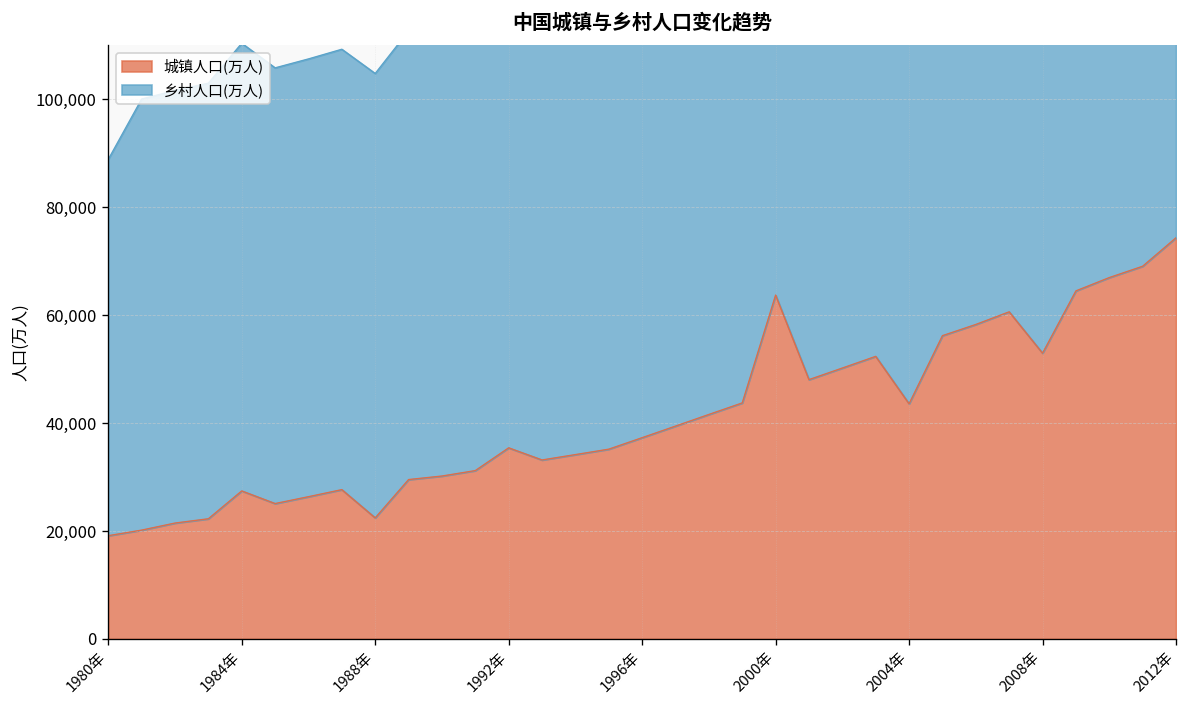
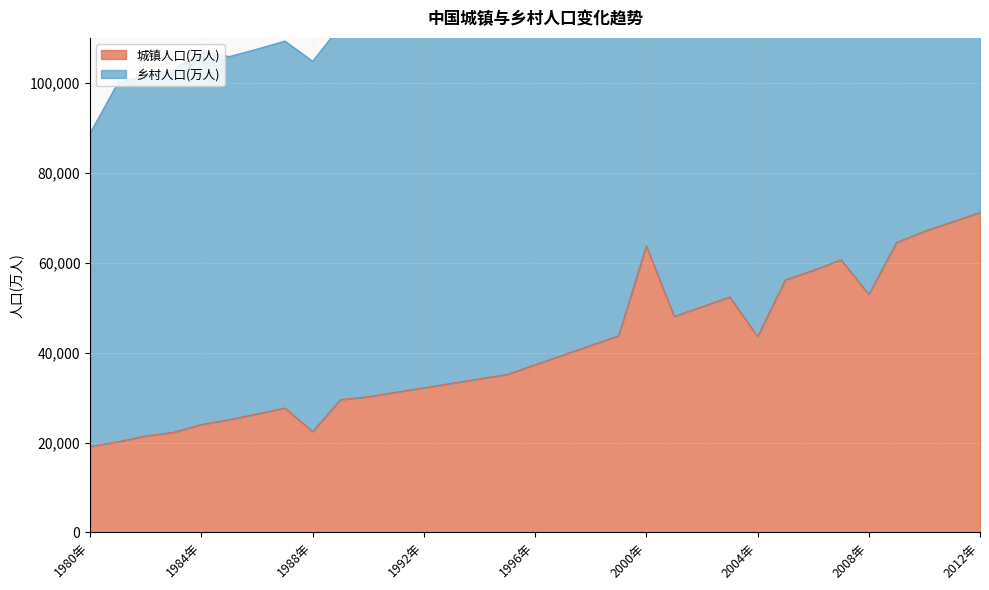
城镇人口(万人), 1984年: 27,000 -> 24,000
城镇人口(万人), 1992年: 35,000 -> 32,000
城镇人口(万人), 2012年: 74,000 -> 71,000
